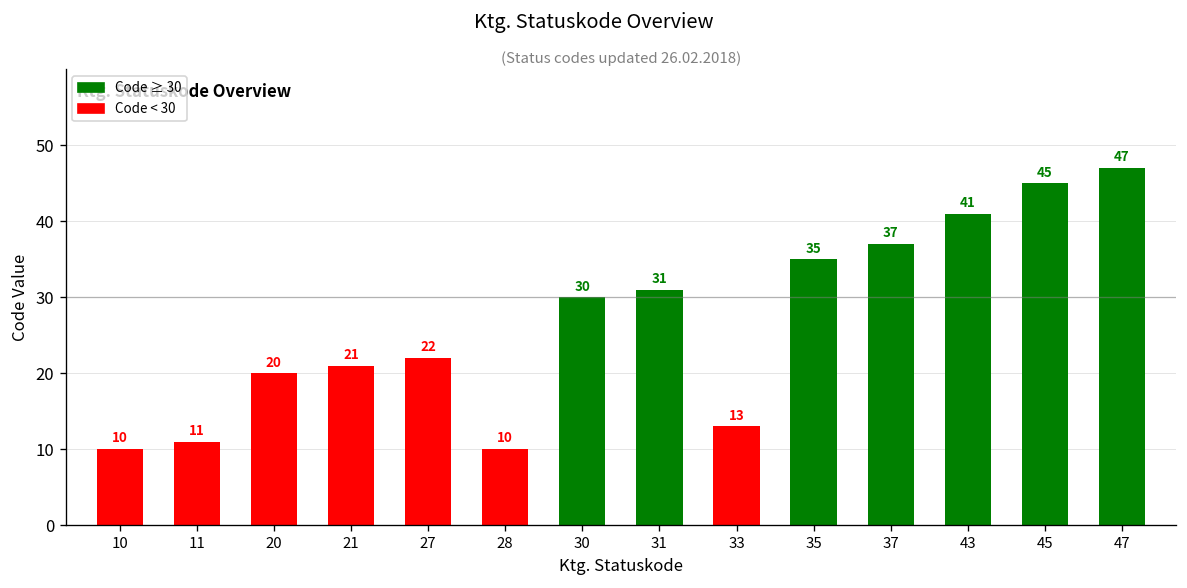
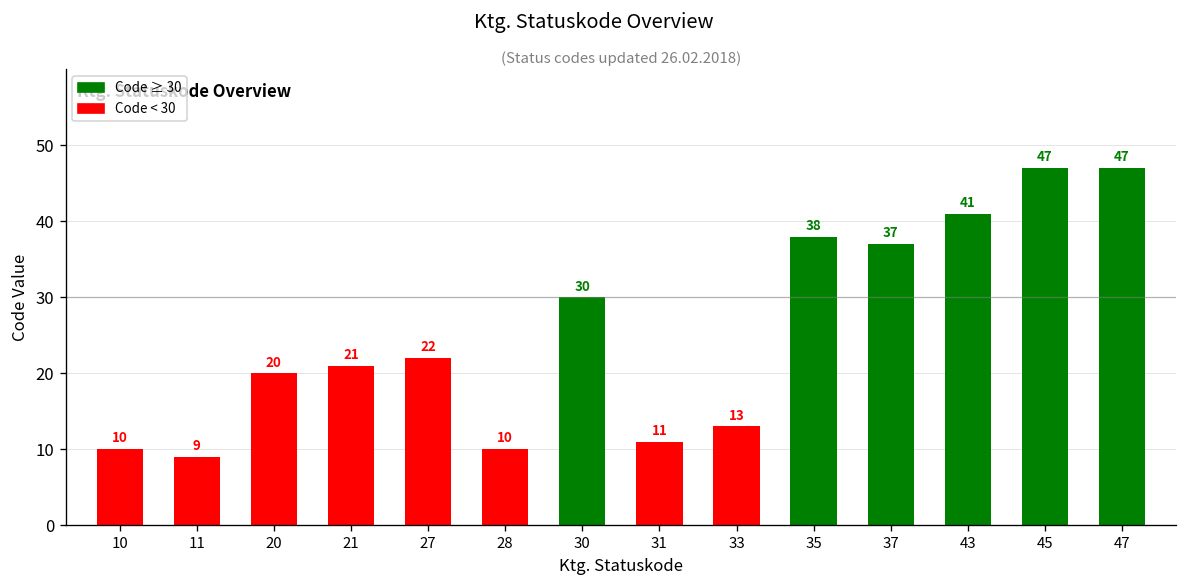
11: 11 -> 9
31: 31 -> 11
35: 35 -> 38
45: 45 -> 47
